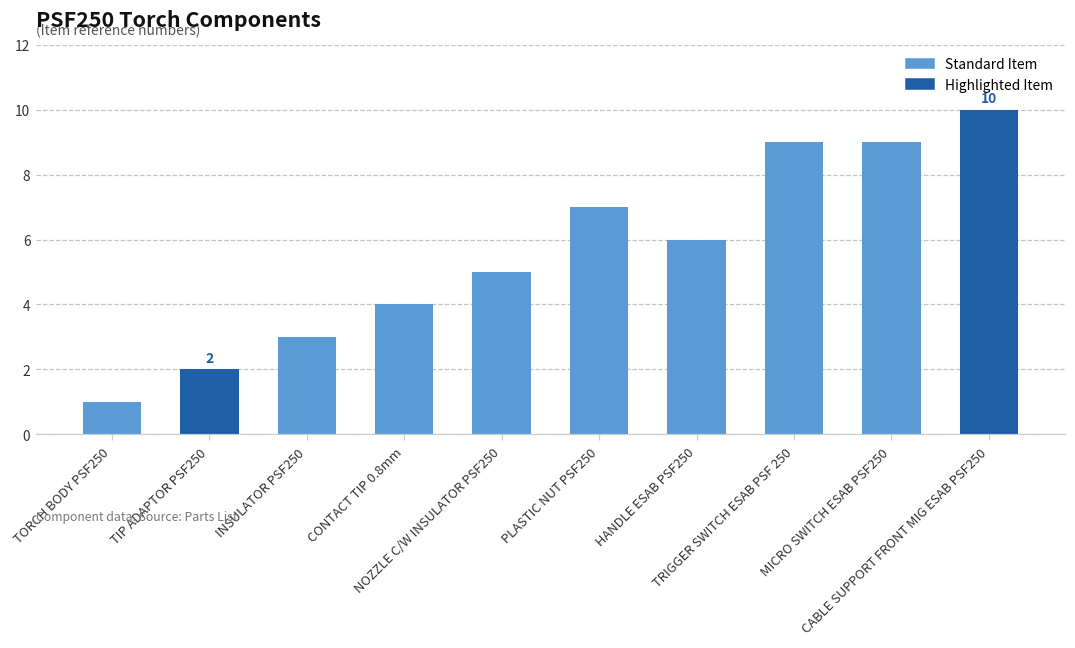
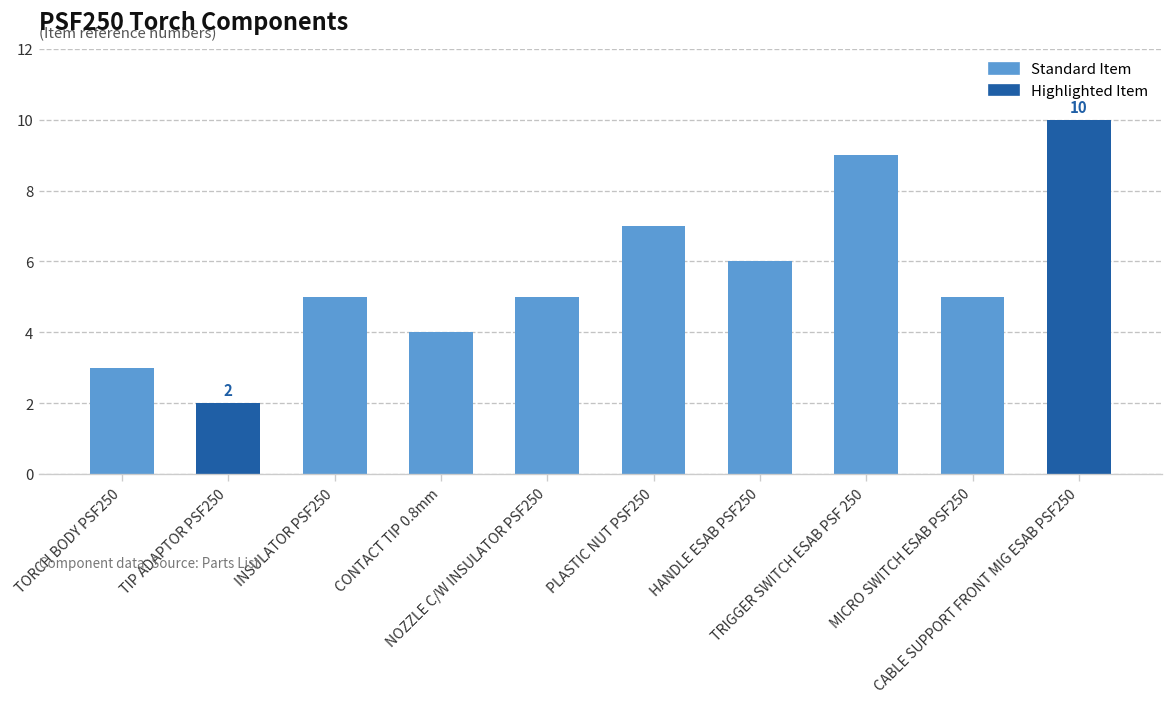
TORCH BODY PSF250: 1 -> 3
INSULATOR PSF250: 3 -> 5
MICRO SWITCH ESAB PSF250: 9 -> 5
